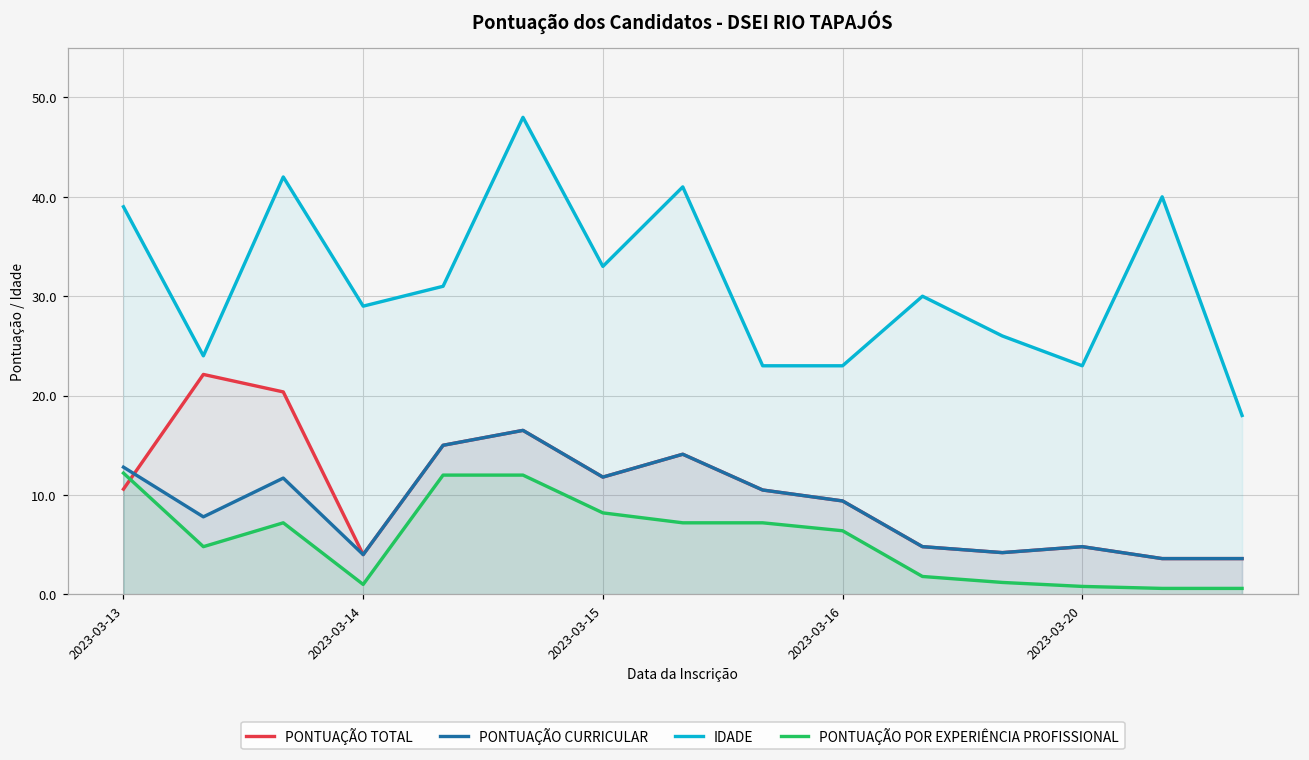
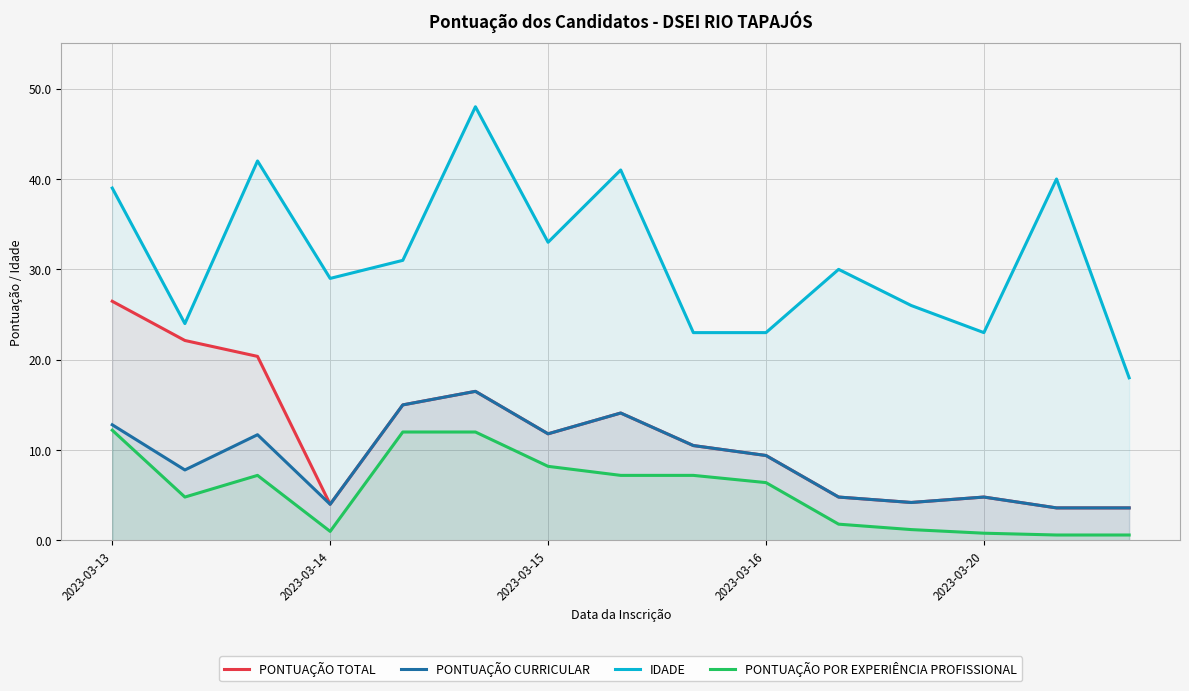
PONTUAÇÃO TOTAL, 2023-03-13: 11 -> 26
